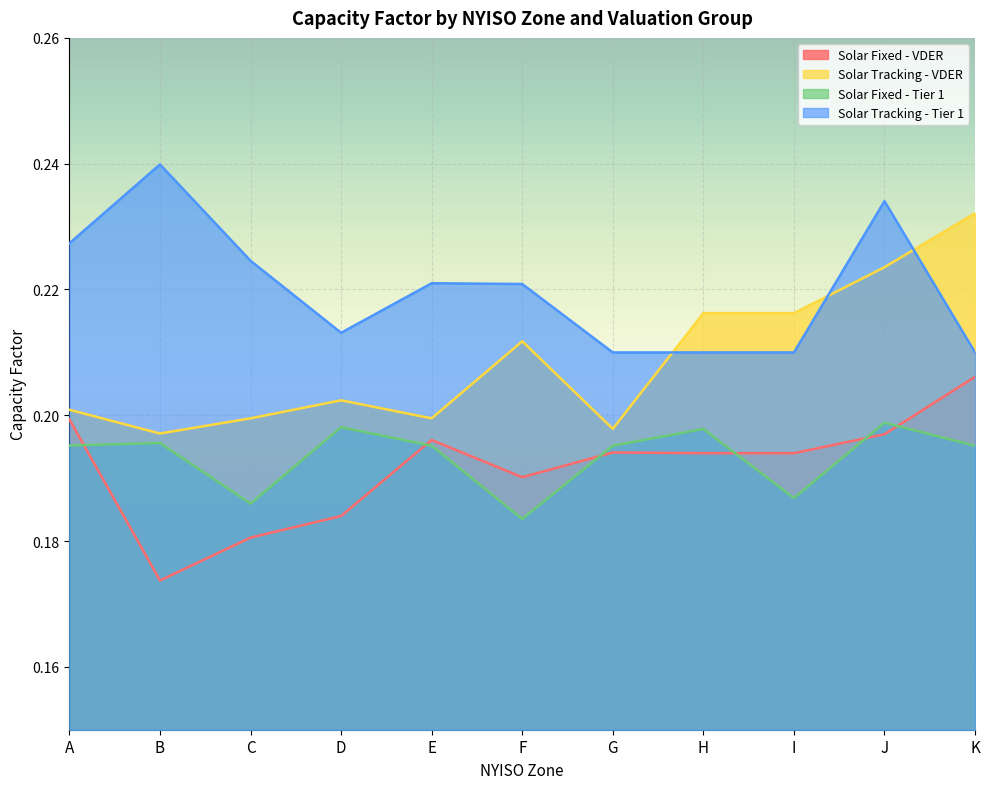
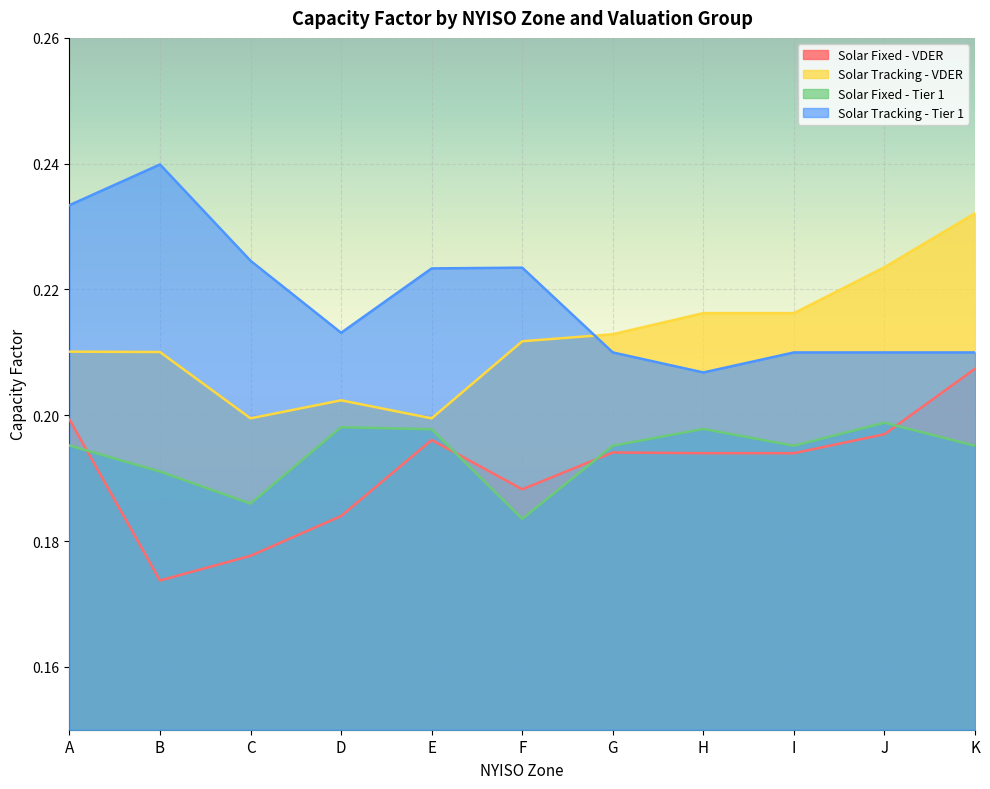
Solar Tracking - VDER, A: 0.201 -> 0.210
Solar Tracking - Tier 1, A: 0.227 -> 0.233
Solar Tracking - VDER, B: 0.197 -> 0.210
Solar Fixed - Tier 1, B: 0.196 -> 0.191
Solar Fixed - VDER, C: 0.181 -> 0.178
Solar Fixed - Tier 1, E: 0.195 -> 0.198
Solar Tracking - Tier 1, E: 0.221 -> 0.223
Solar Fixed - VDER, F: 0.190 -> 0.188
Solar Tracking - Tier 1, F: 0.221 -> 0.223
Solar Tracking - VDER, G: 0.198 -> 0.213
Solar Tracking - Tier 1, H: 0.210 -> 0.207
Solar Fixed - Tier 1, I: 0.187 -> 0.195
Solar Tracking - Tier 1, J: 0.234 -> 0.210
Solar Fixed - VDER, K: 0.206 -> 0.207
